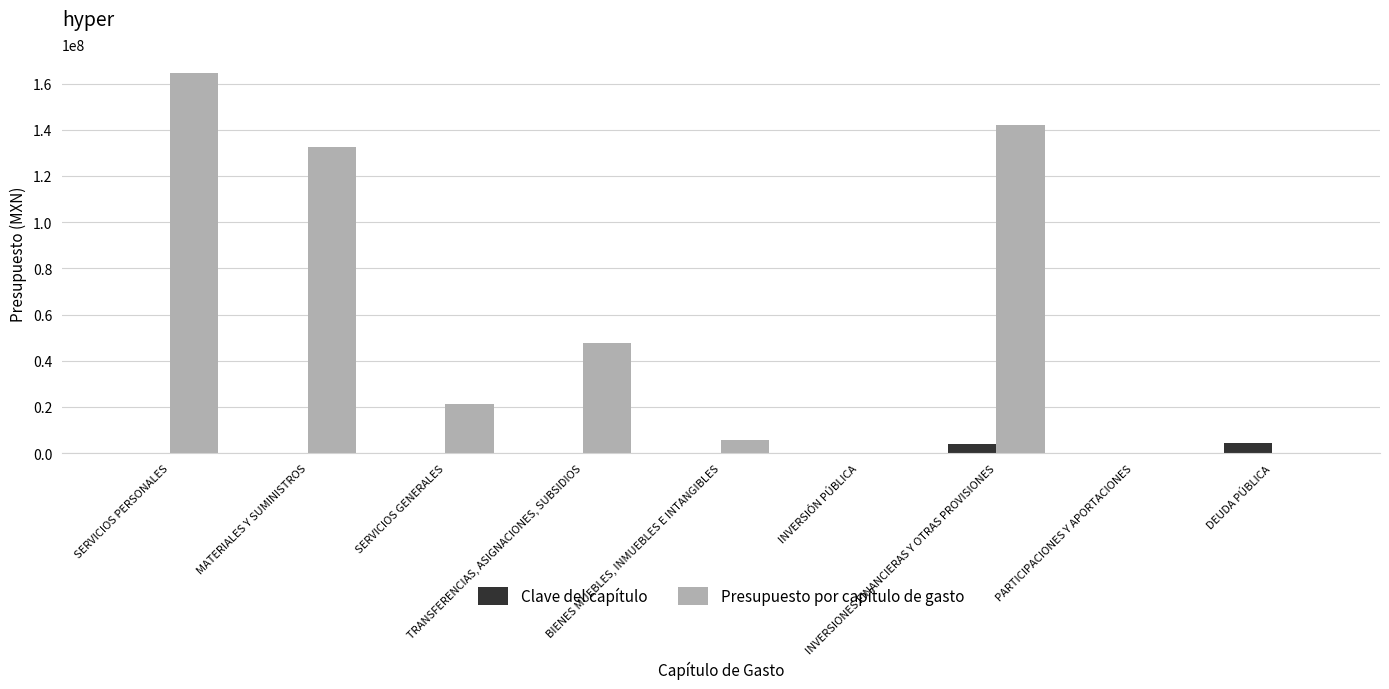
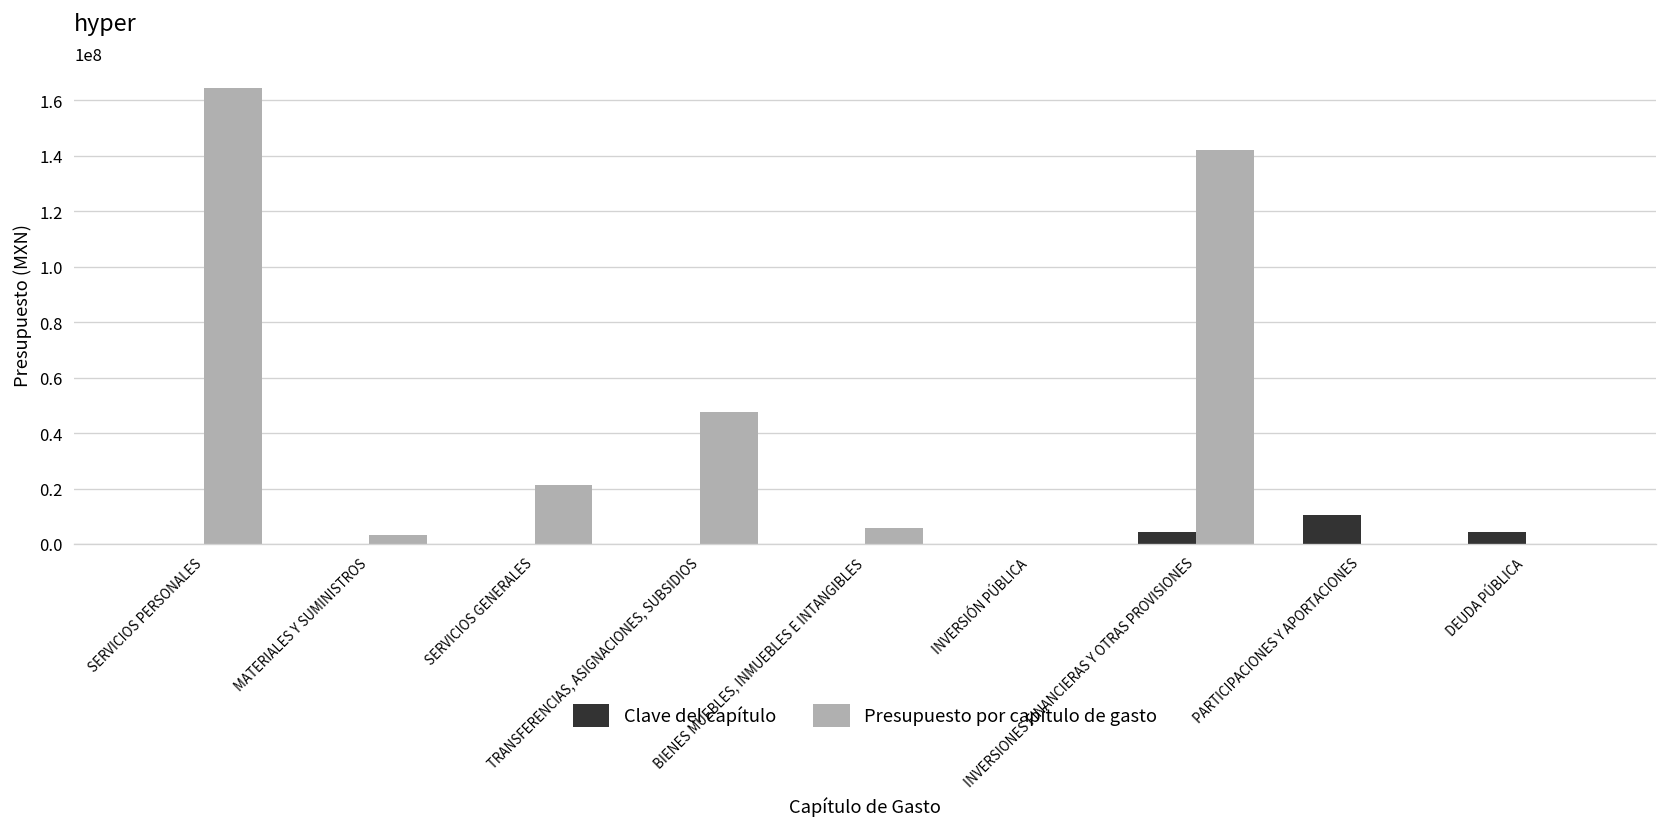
Presupuesto por capítulo de gasto, MATERIALES Y SUMINISTROS: 132000000 -> 3000000
Clave del capítulo, PARTICIPACIONES Y APORTACIONES: 0 -> 11000000
